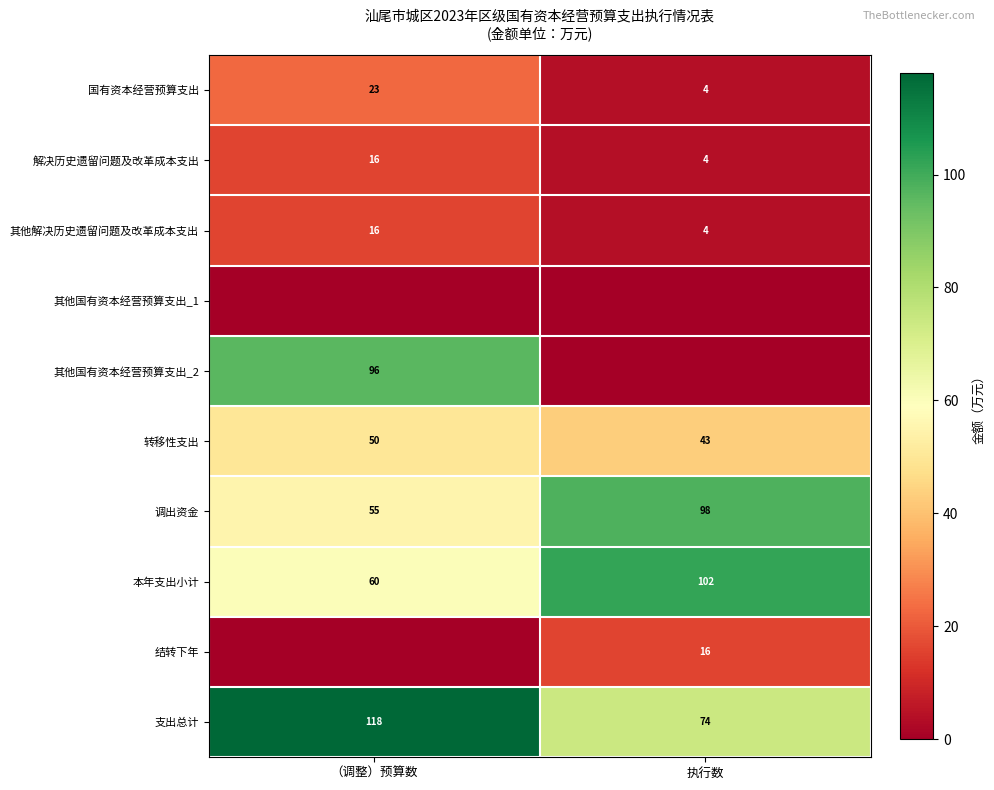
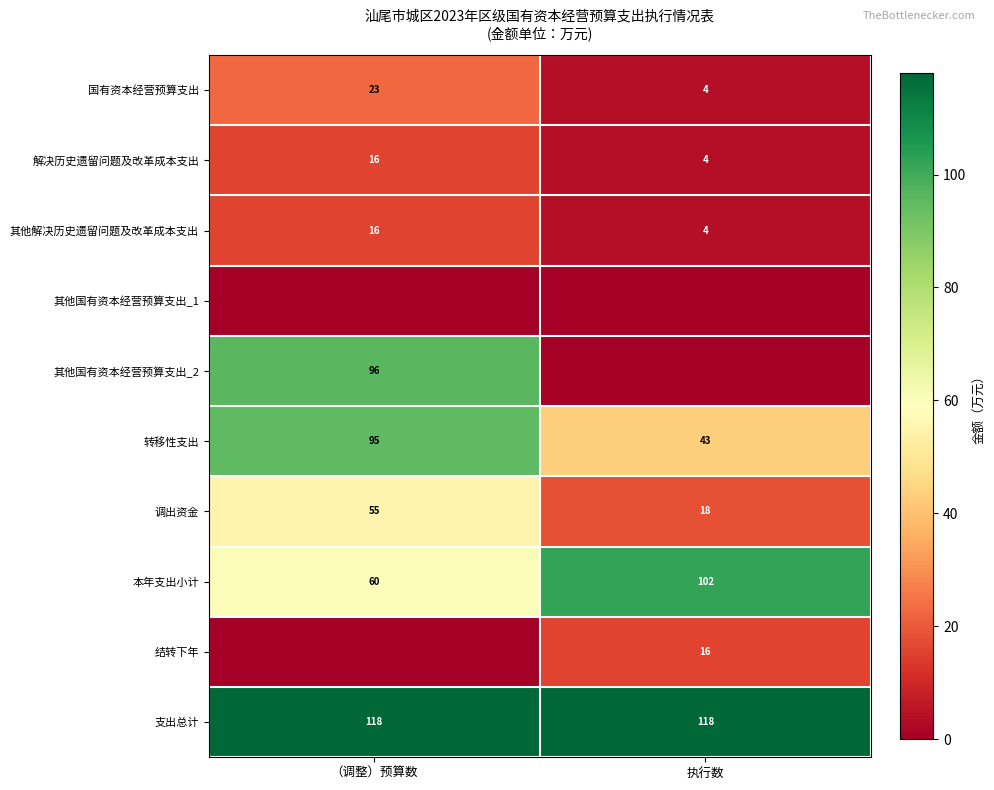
转移性支出, （调整）预算数: 50 -> 95
调出资金, 执行数: 98 -> 18
支出总计, 执行数: 74 -> 118
